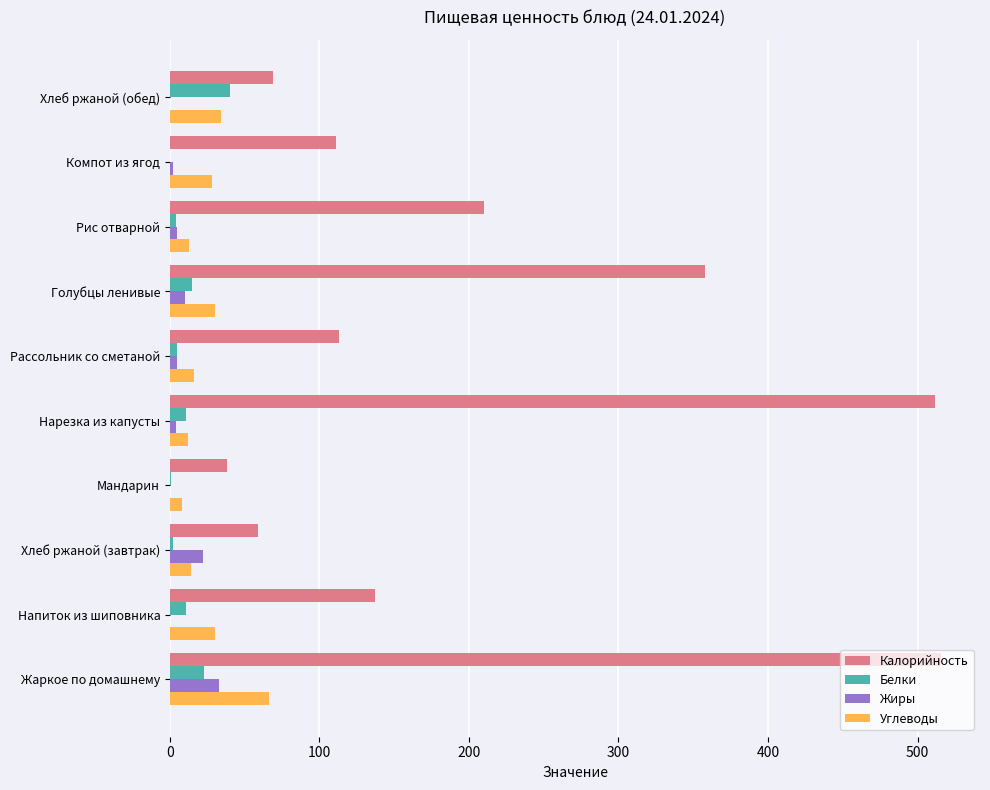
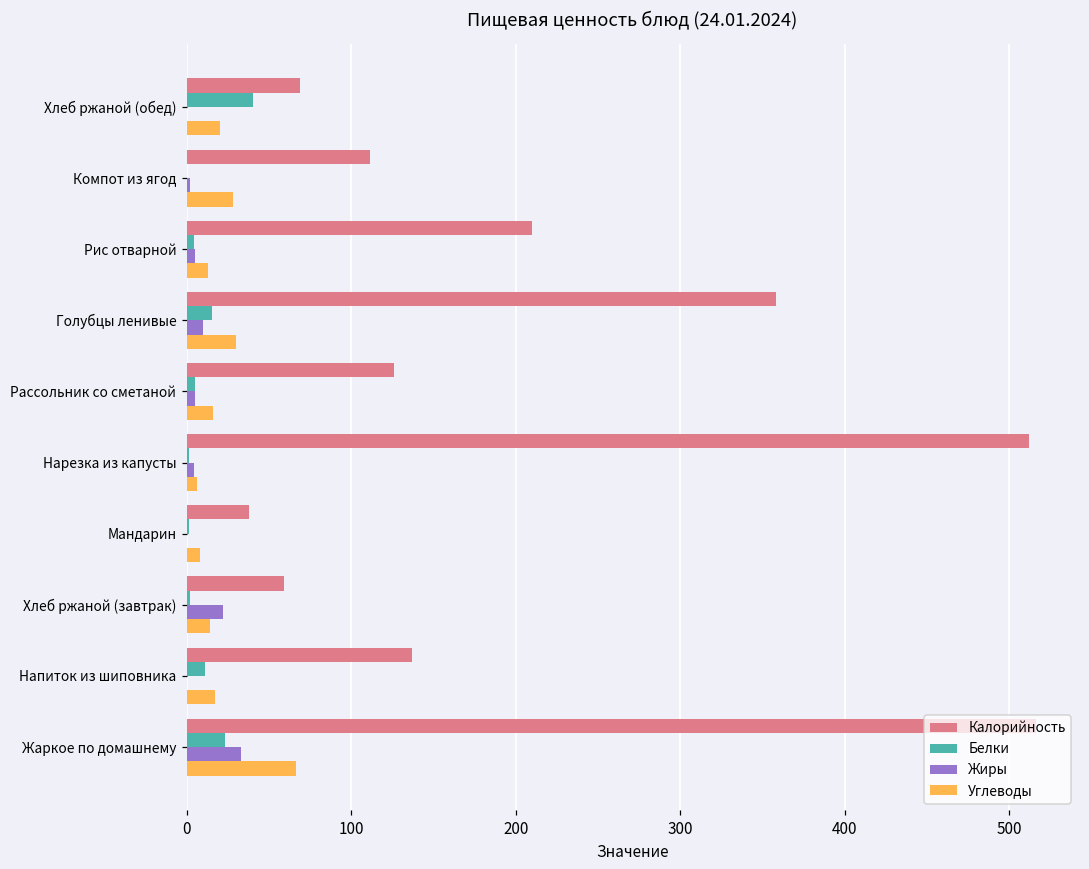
Углеводы, Хлеб ржаной (обед): 34 -> 20
Калорийность, Рассольник со сметаной: 113 -> 126
Белки, Нарезка из капусты: 11 -> 1
Углеводы, Нарезка из капусты: 12 -> 6
Углеводы, Напиток из шиповника: 30 -> 17
